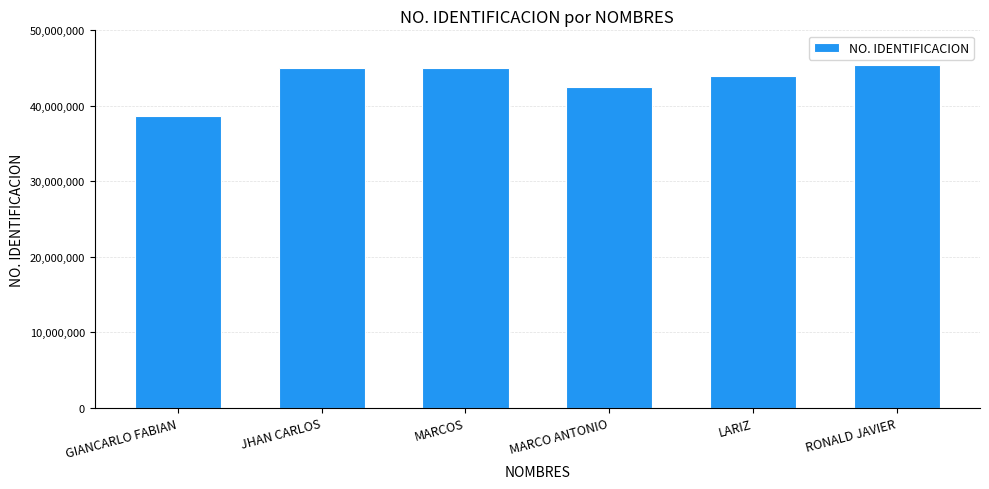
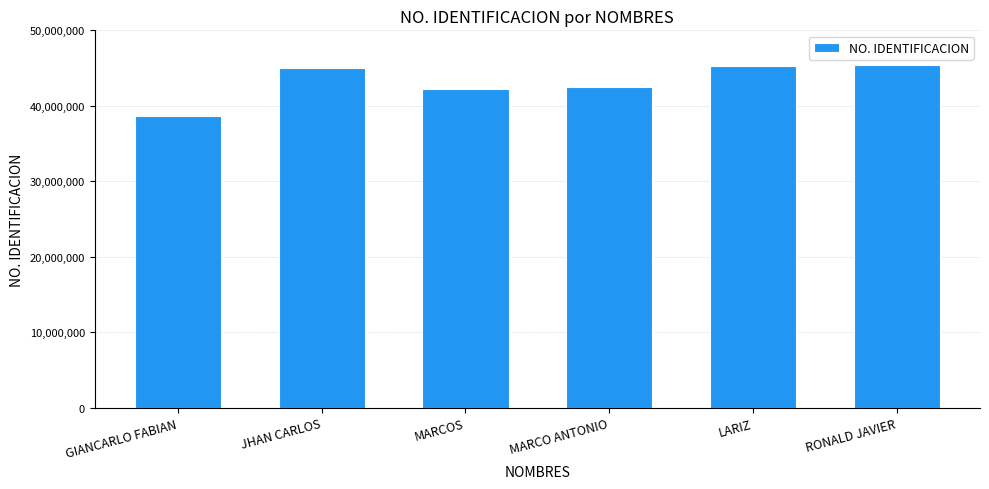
MARCOS: 45,000,000 -> 42,000,000
LARIZ: 44,000,000 -> 45,000,000
